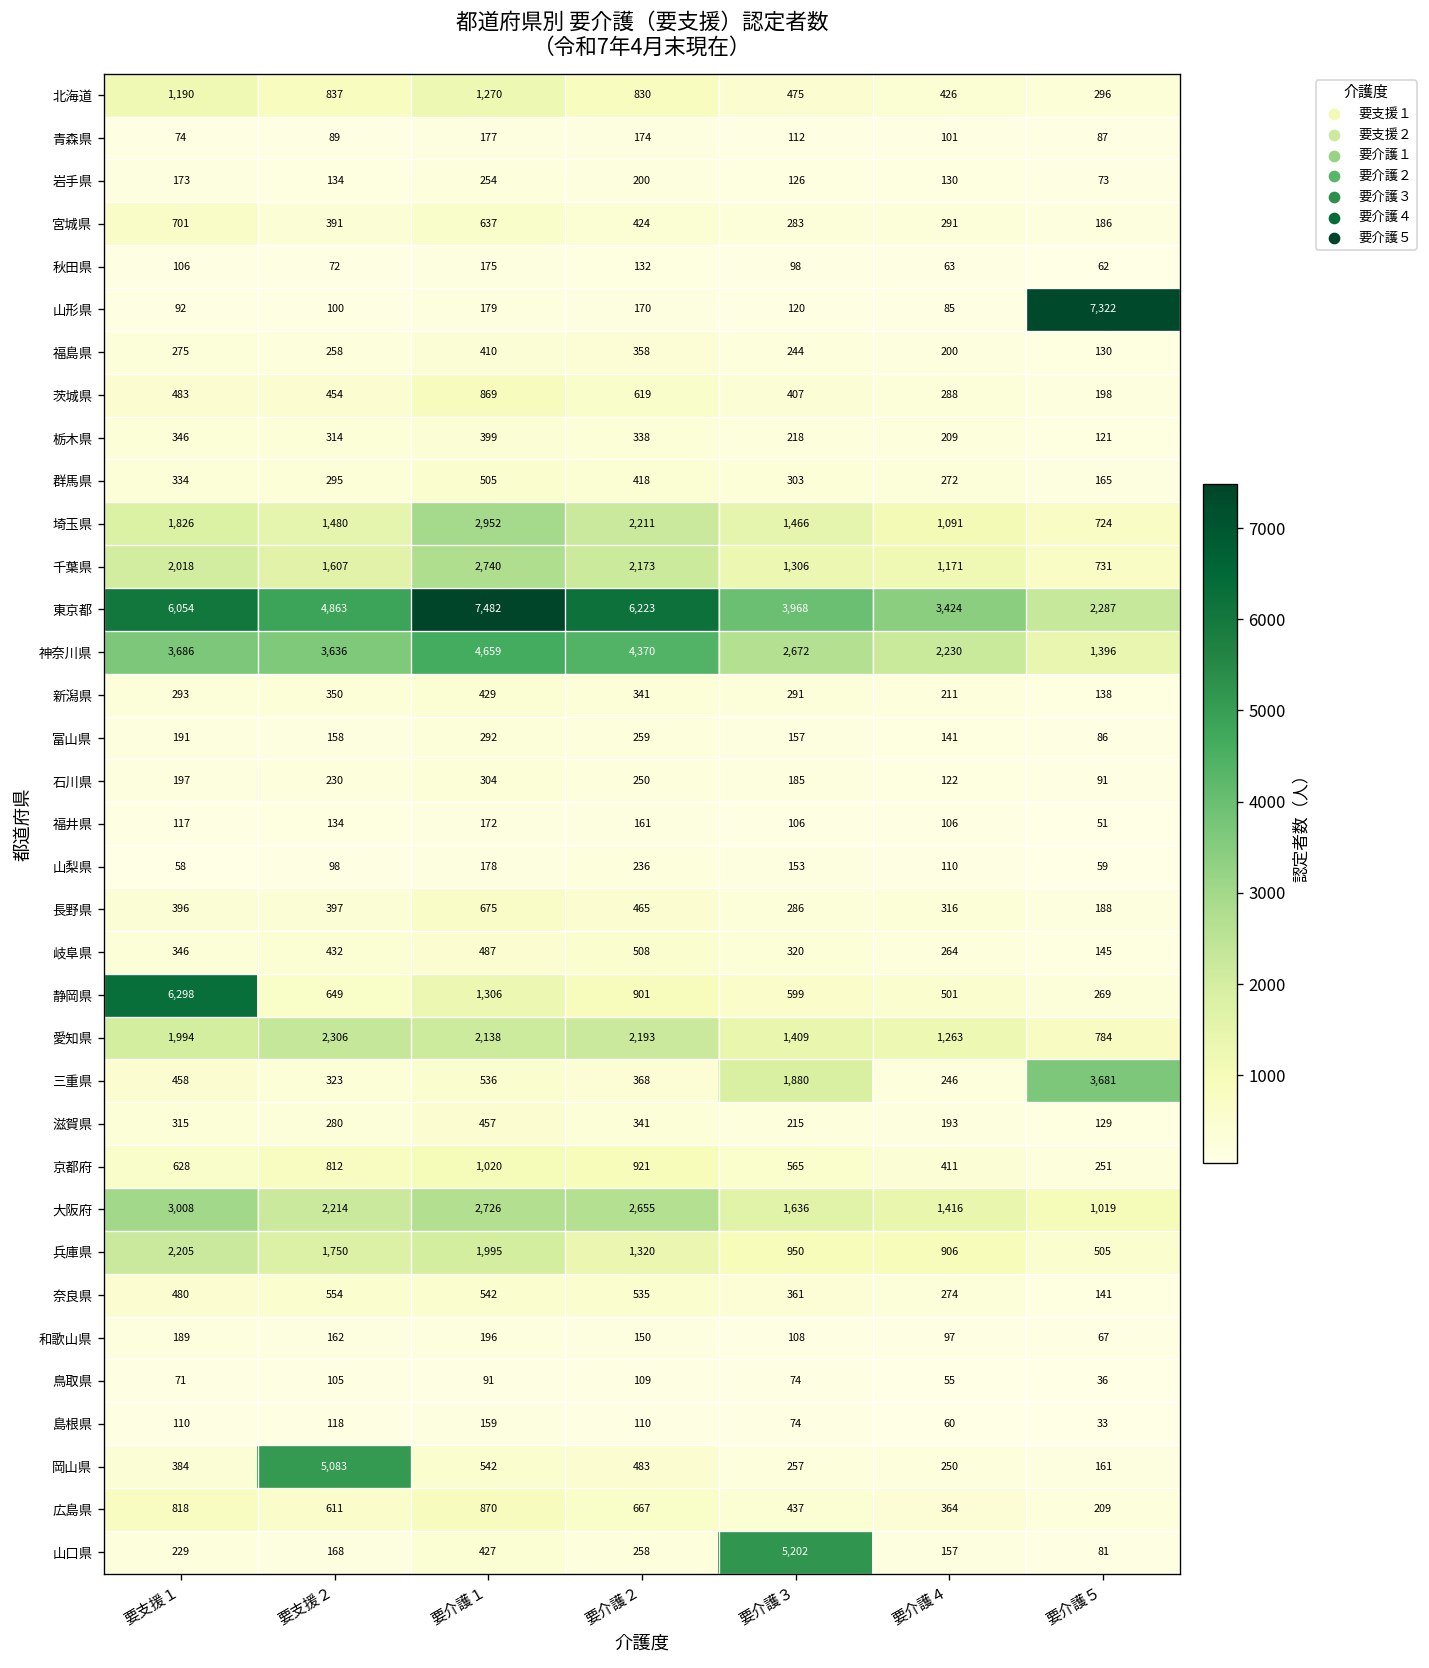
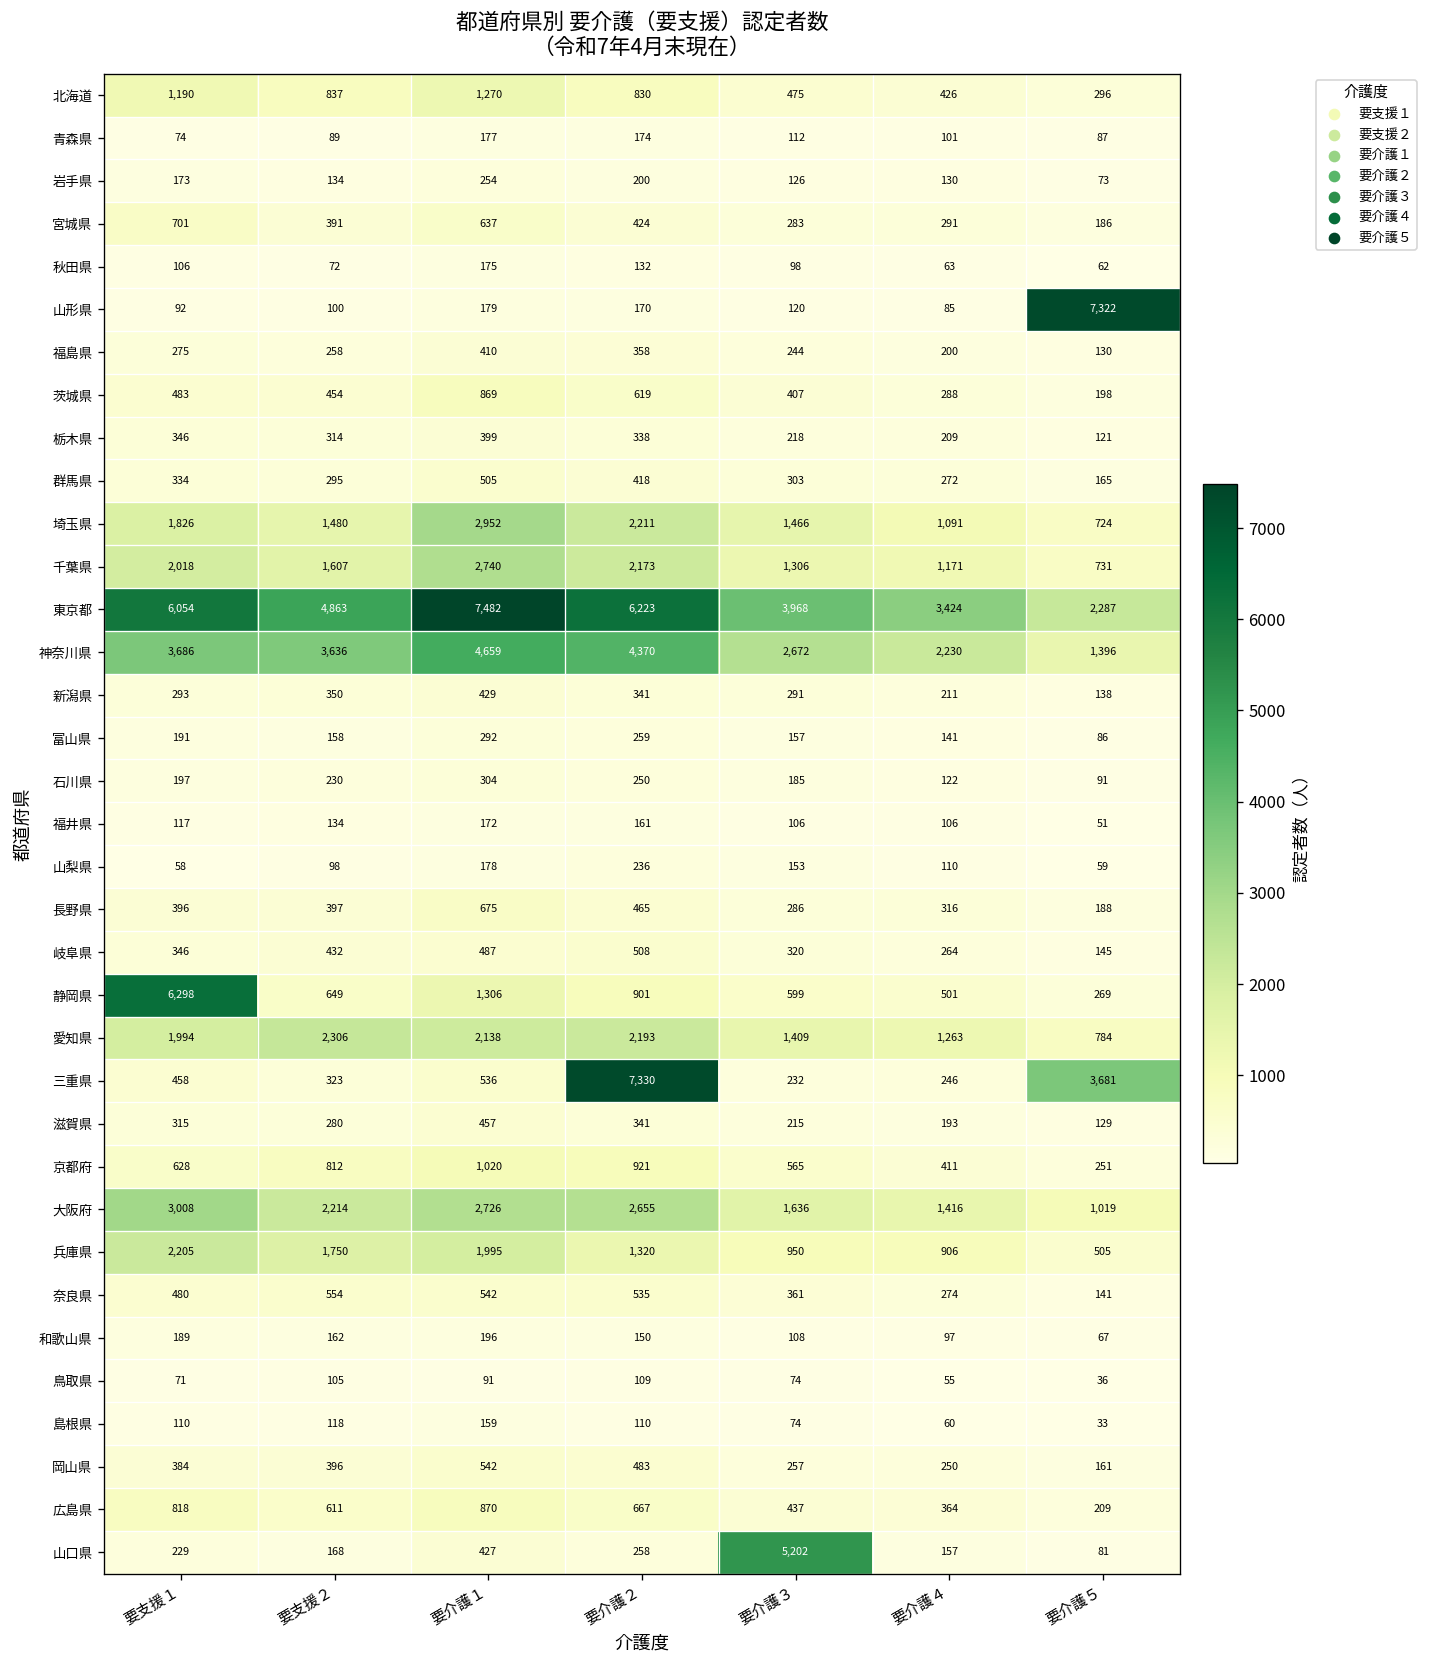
三重県, 要介護２: 368 -> 7,330
三重県, 要介護３: 1,880 -> 232
岡山県, 要支援２: 5,083 -> 396
